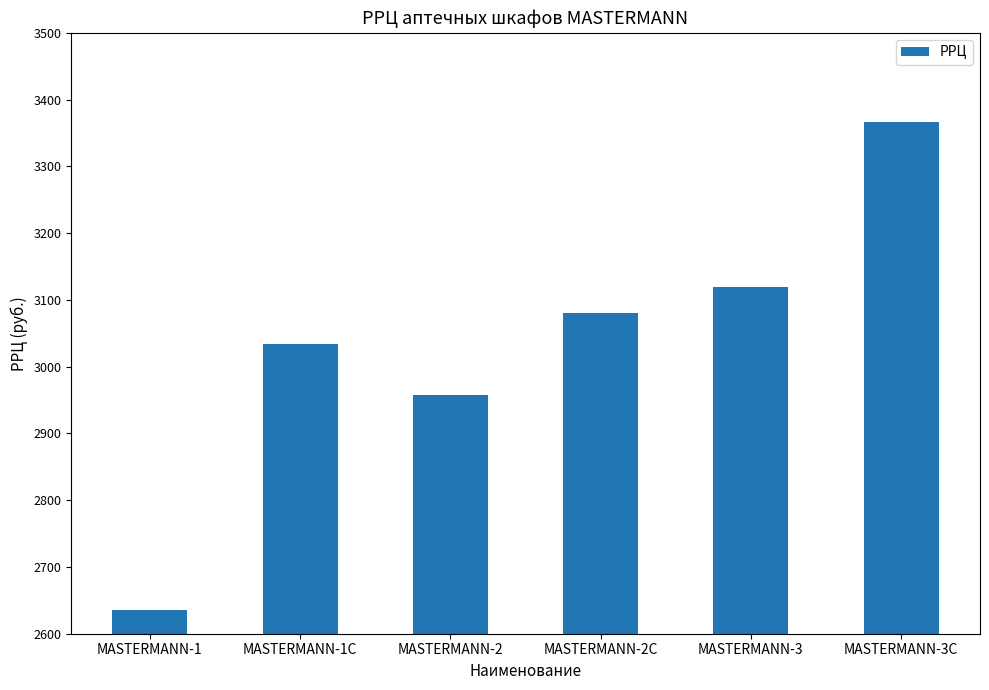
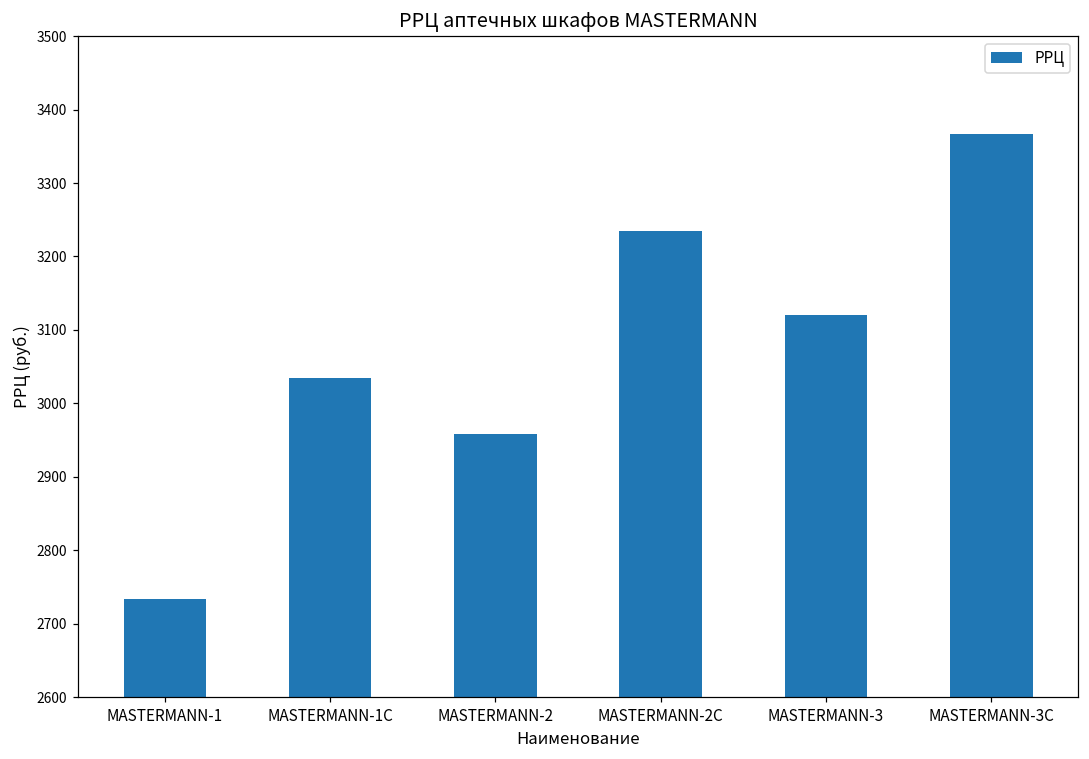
MASTERMANN-1: 2640 -> 2730
MASTERMANN-2C: 3080 -> 3230
